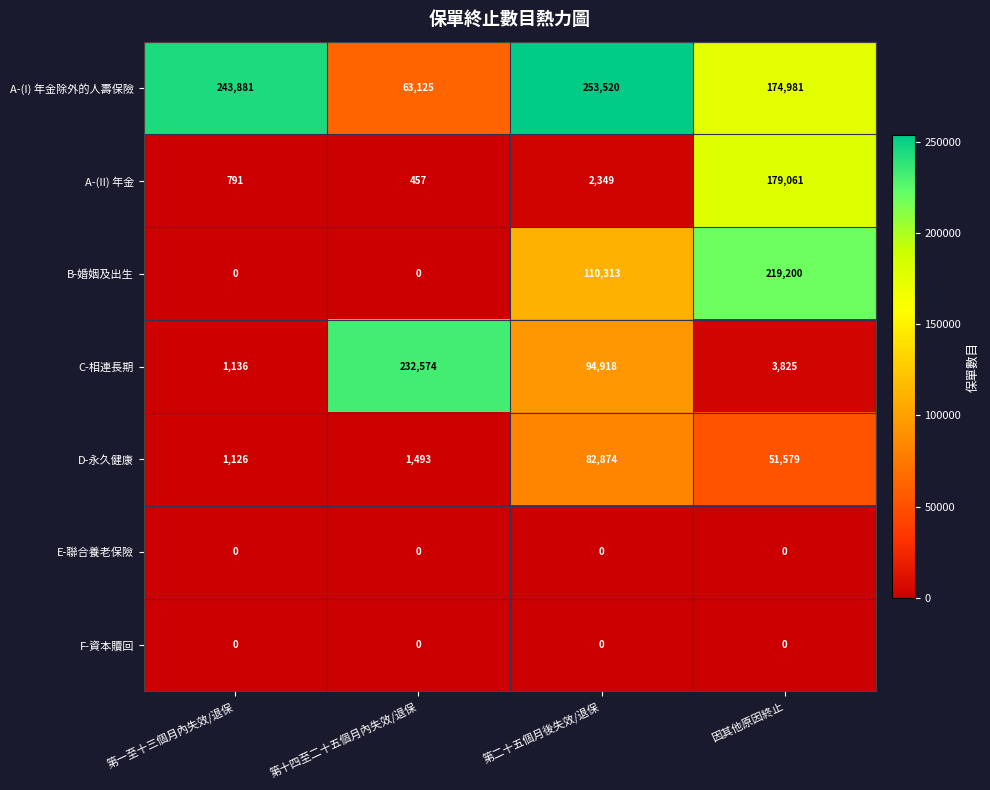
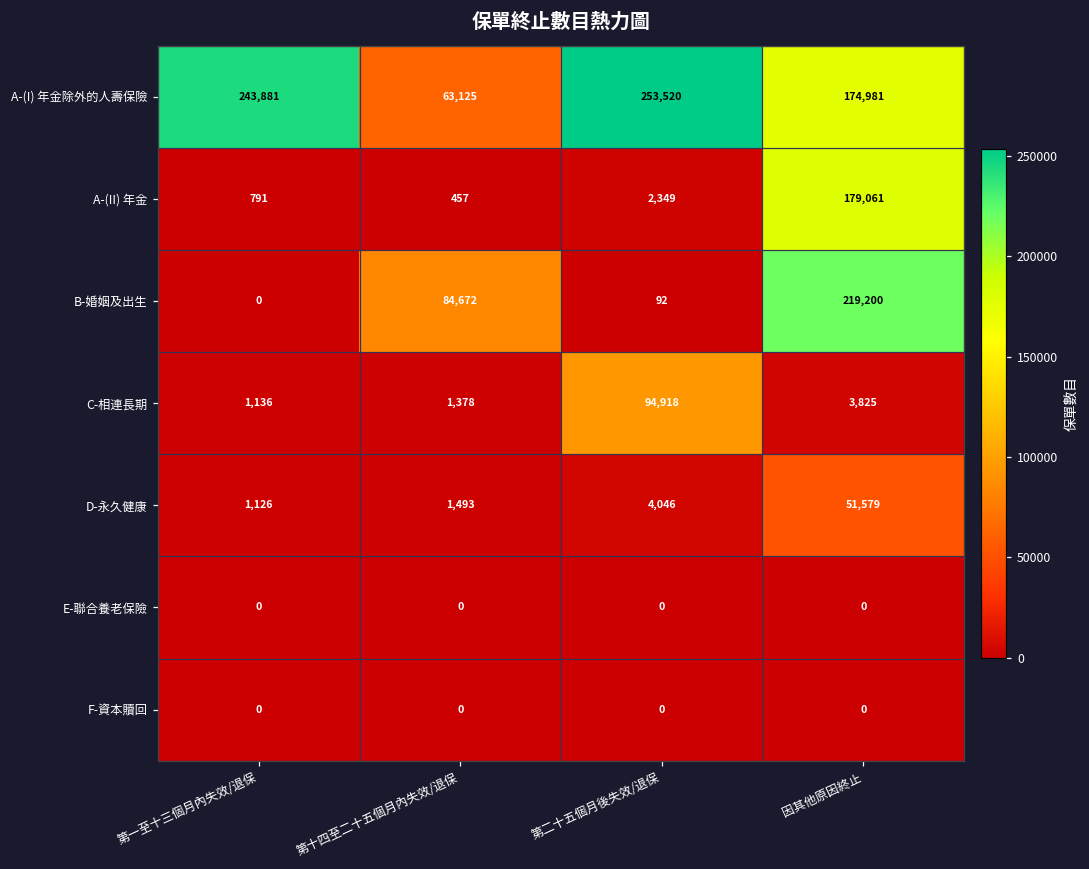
B-婚姻及出生, 第十四至二十五個月內失效/退保: 0 -> 84,672
B-婚姻及出生, 第二十五個月後失效/退保: 110,313 -> 92
C-相連長期, 第十四至二十五個月內失效/退保: 232,574 -> 1,378
D-永久健康, 第二十五個月後失效/退保: 82,874 -> 4,046
